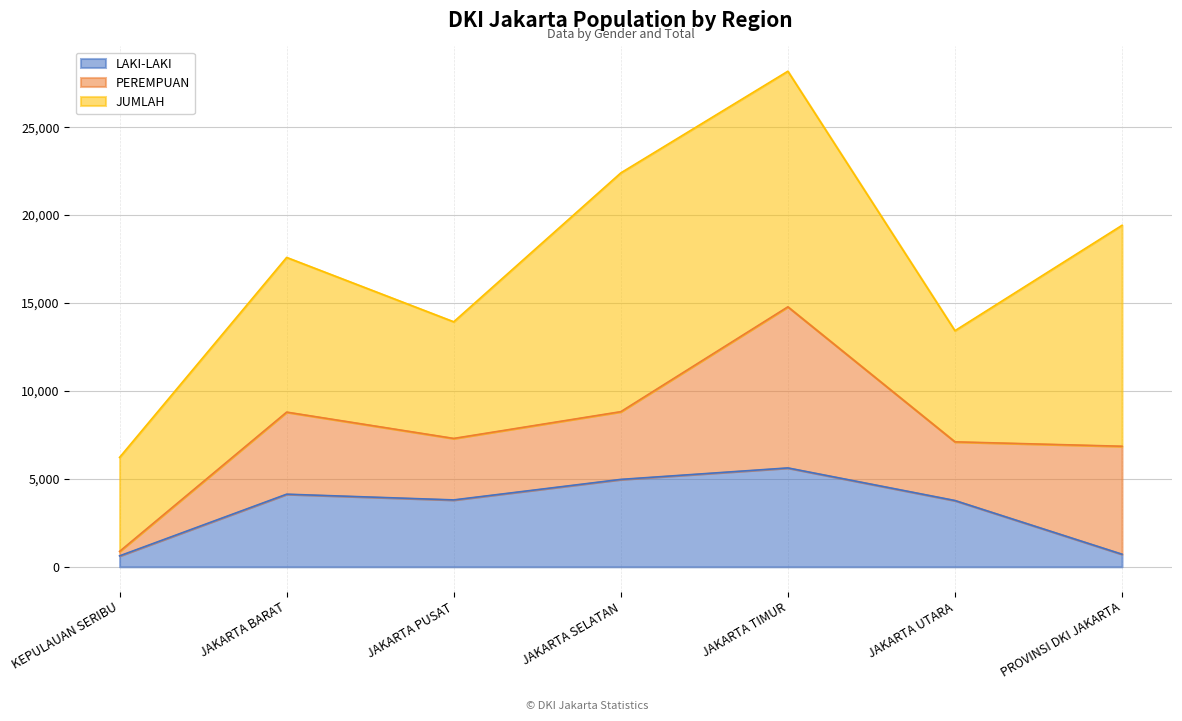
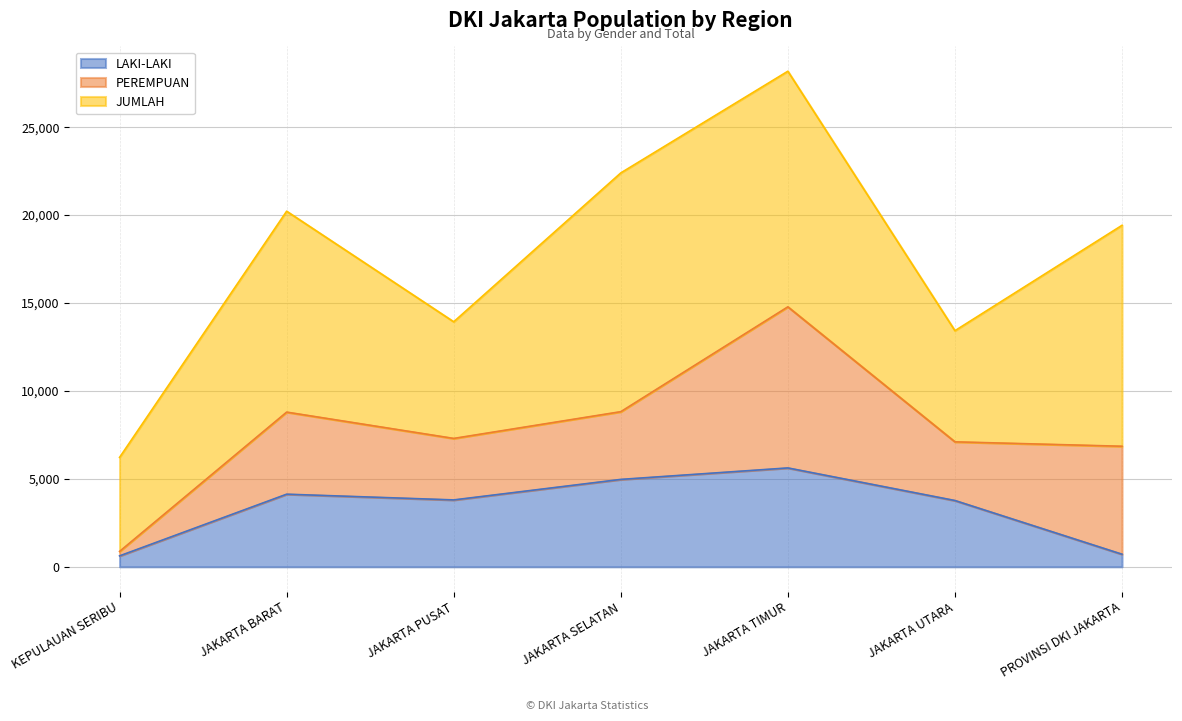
JUMLAH, JAKARTA BARAT: 8,800 -> 11,400
